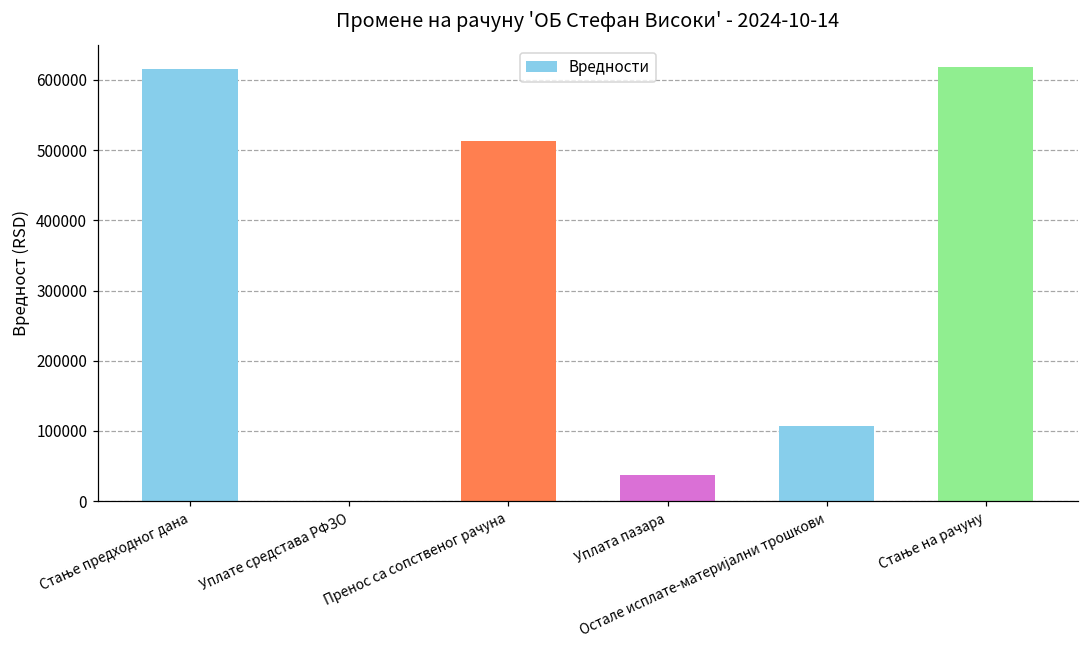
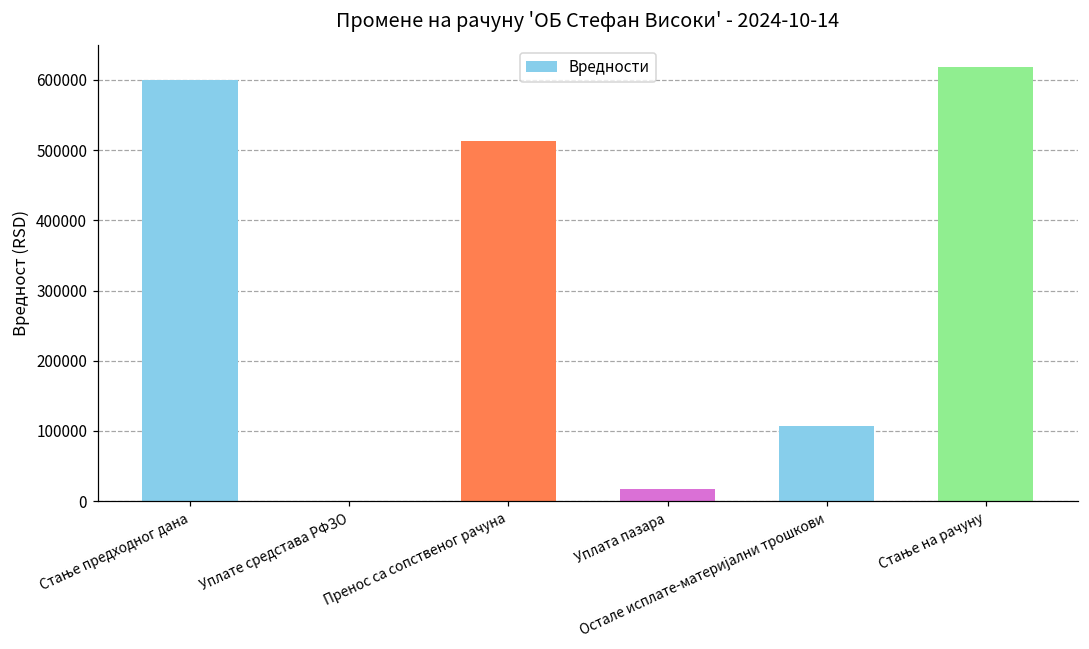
Стање предходног дана: 620000 -> 600000
Уплата пазара: 40000 -> 20000
